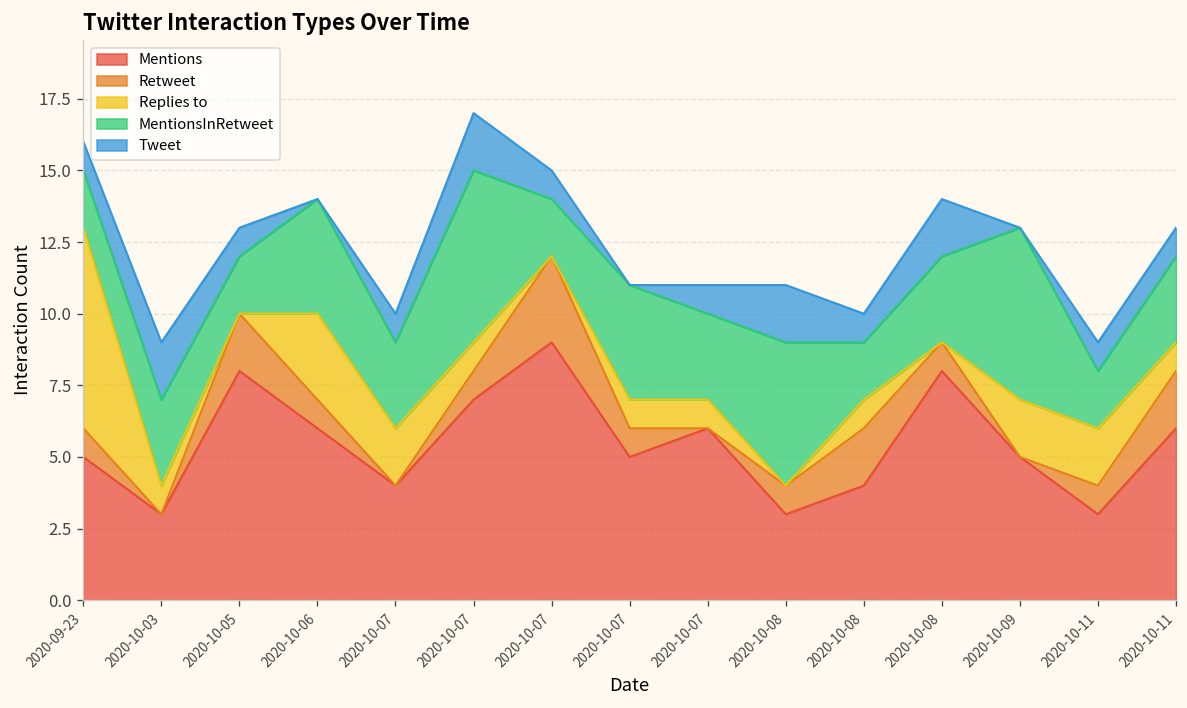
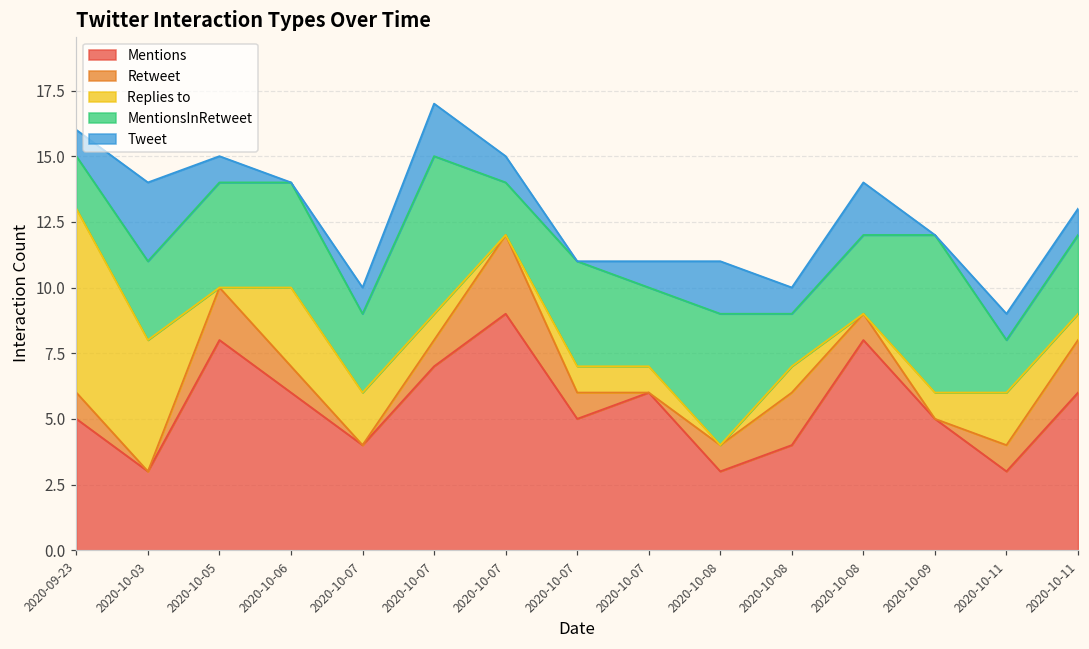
Replies to, 2020-10-03: 1 -> 5
Tweet, 2020-10-03: 2 -> 3
MentionsInRetweet, 2020-10-05: 2 -> 4
Replies to, 2020-10-09: 2 -> 1
